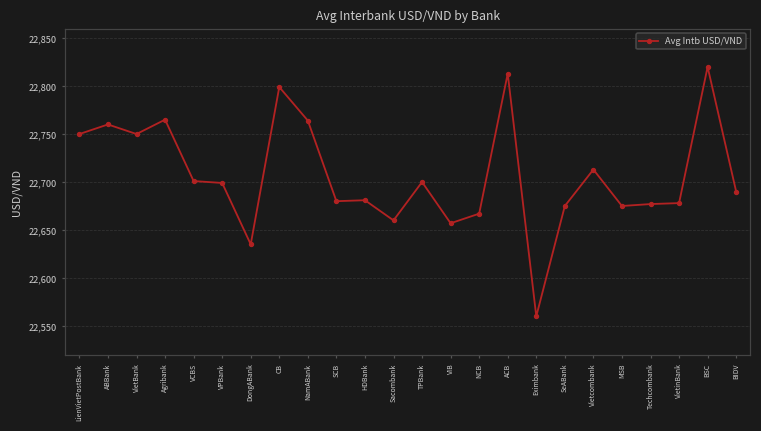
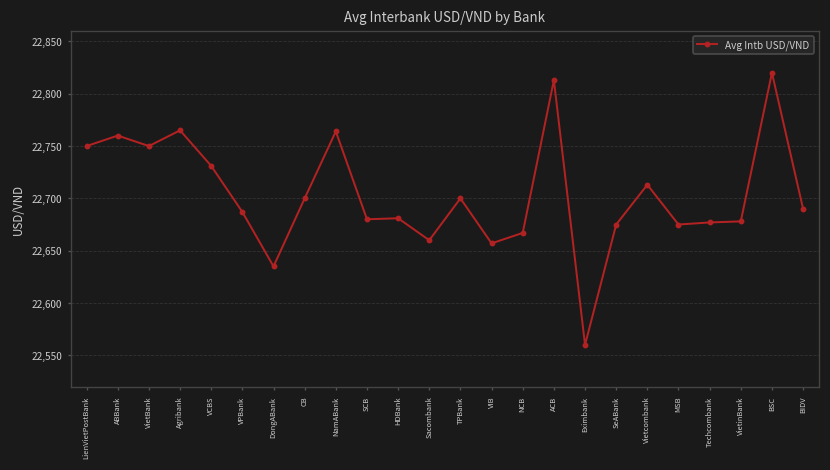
VCBS: 22,700 -> 22,730
VPBank: 22,700 -> 22,690
CB: 22,800 -> 22,700
